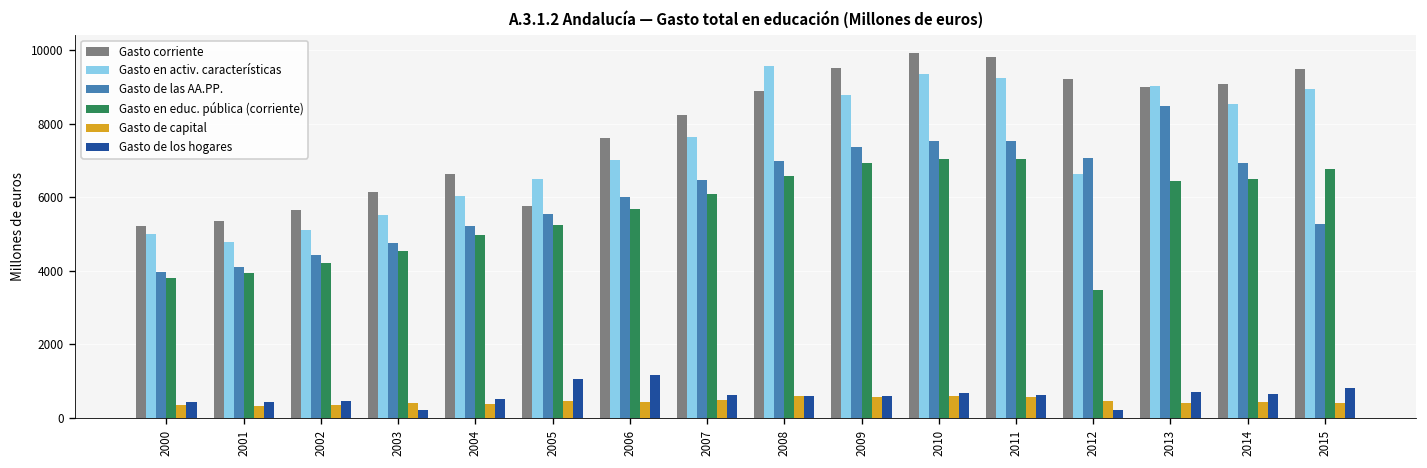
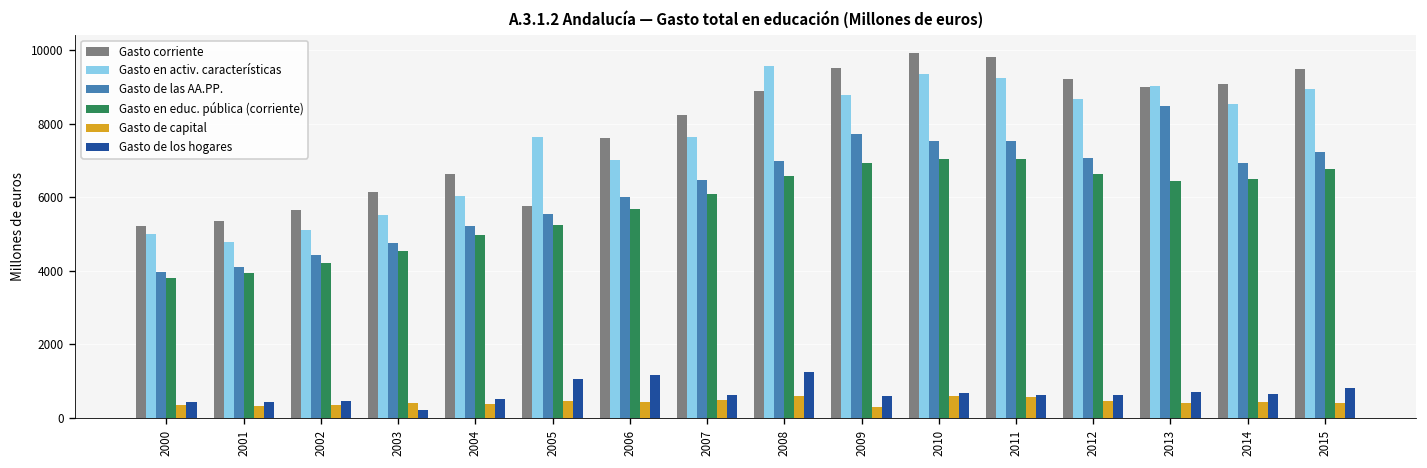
Gasto en activ. características, 2005: 6500 -> 7700
Gasto de los hogares, 2008: 600 -> 1300
Gasto de las AA.PP., 2009: 7400 -> 7700
Gasto de capital, 2009: 600 -> 300
Gasto en activ. características, 2012: 6600 -> 8700
Gasto en educ. pública (corriente), 2012: 3500 -> 6600
Gasto de los hogares, 2012: 200 -> 600
Gasto de las AA.PP., 2015: 5300 -> 7200
